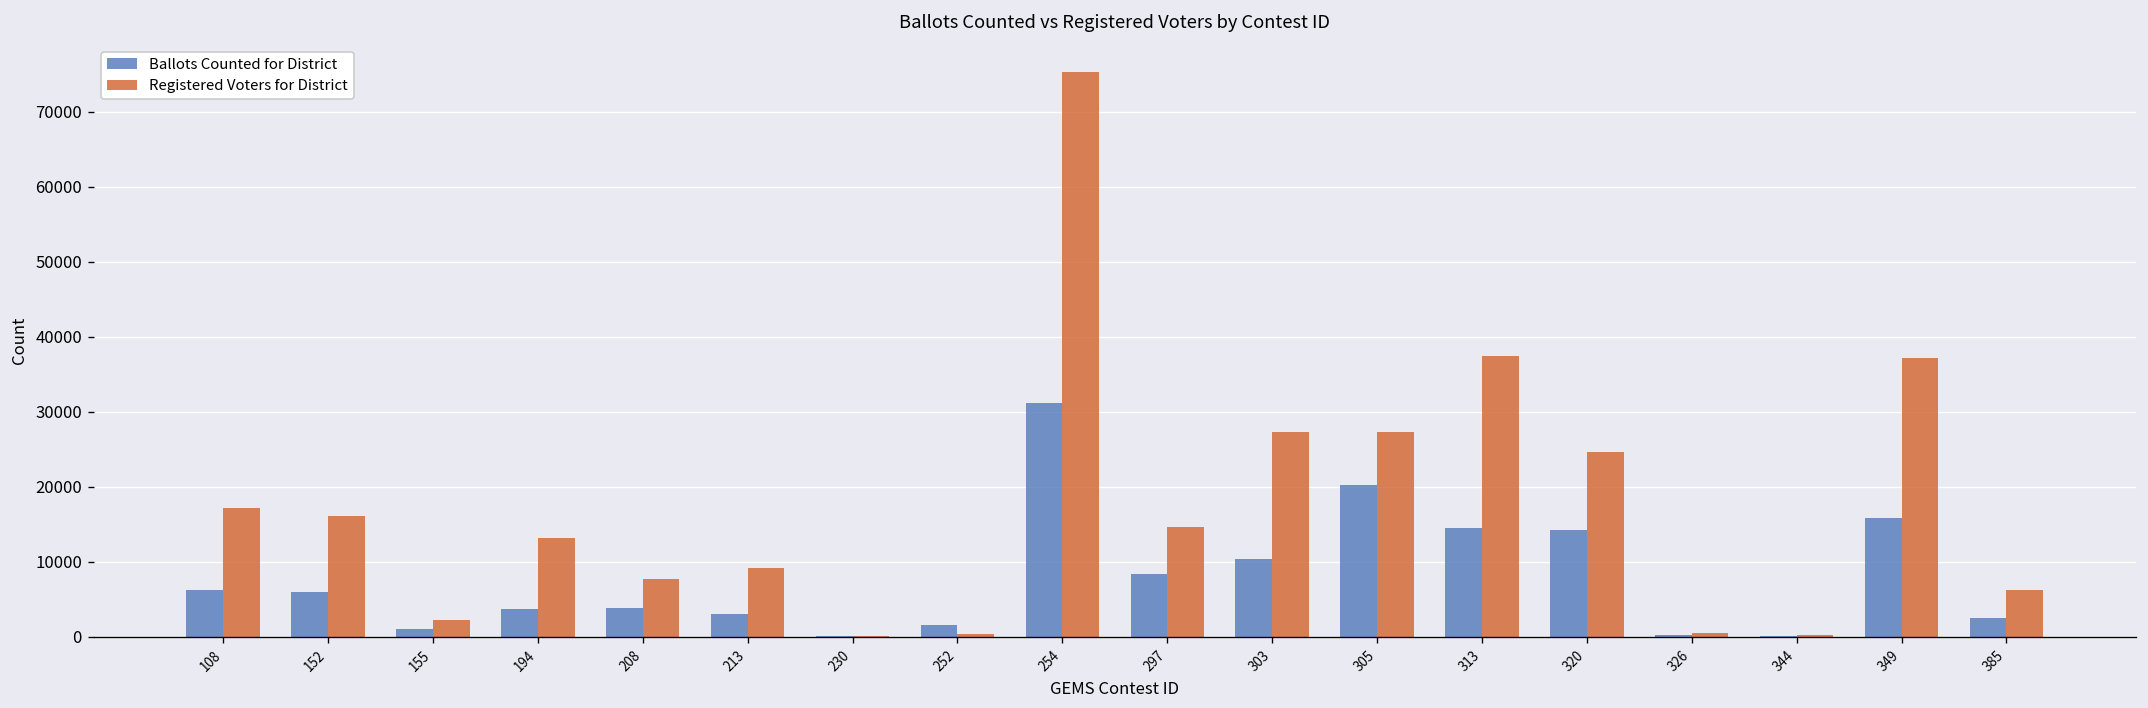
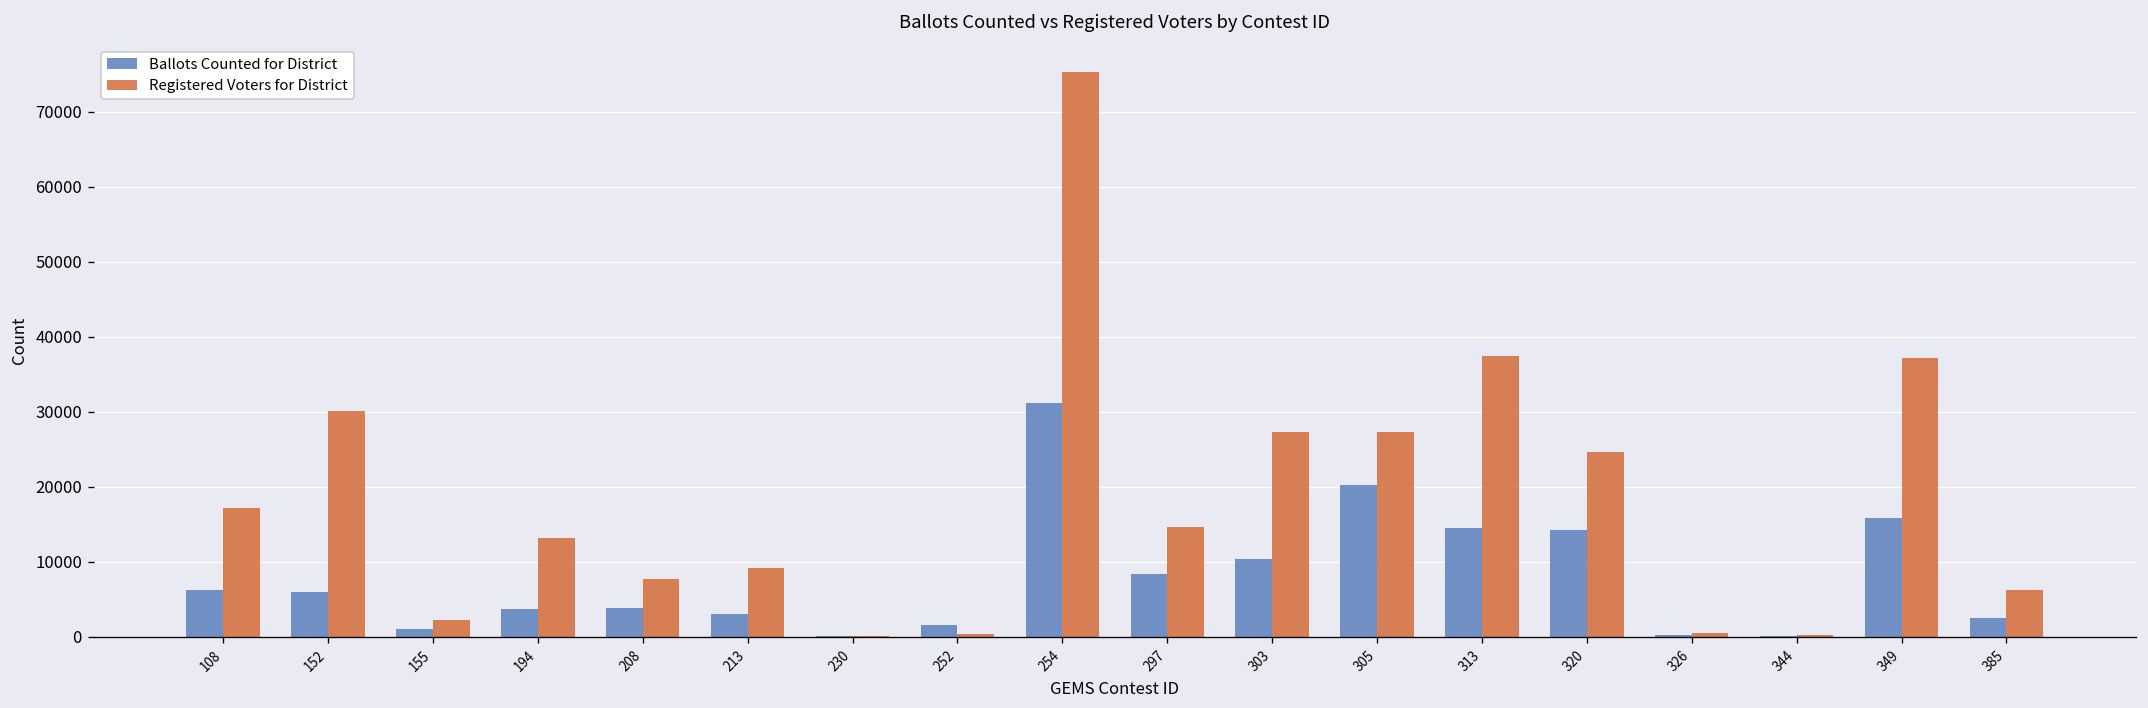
Registered Voters for District, 152: 16000 -> 30000
